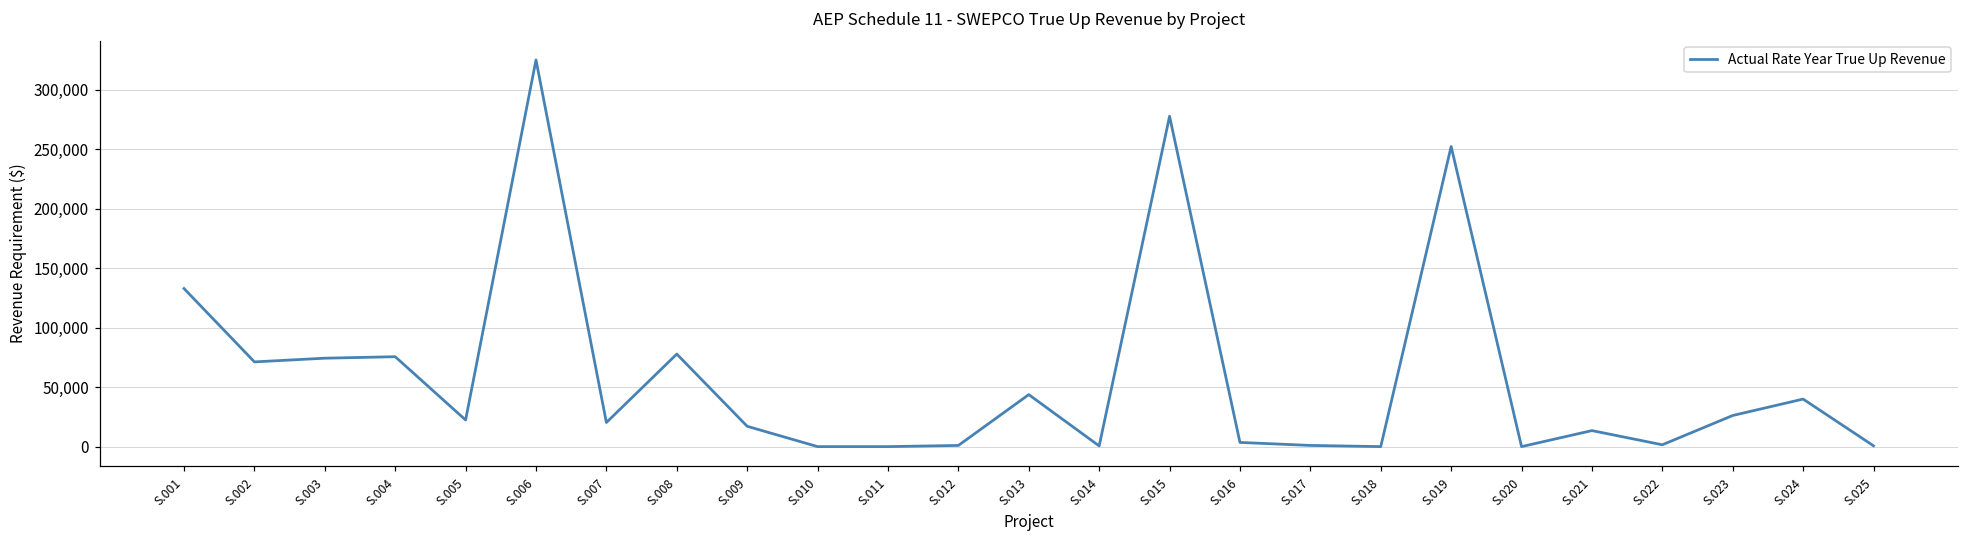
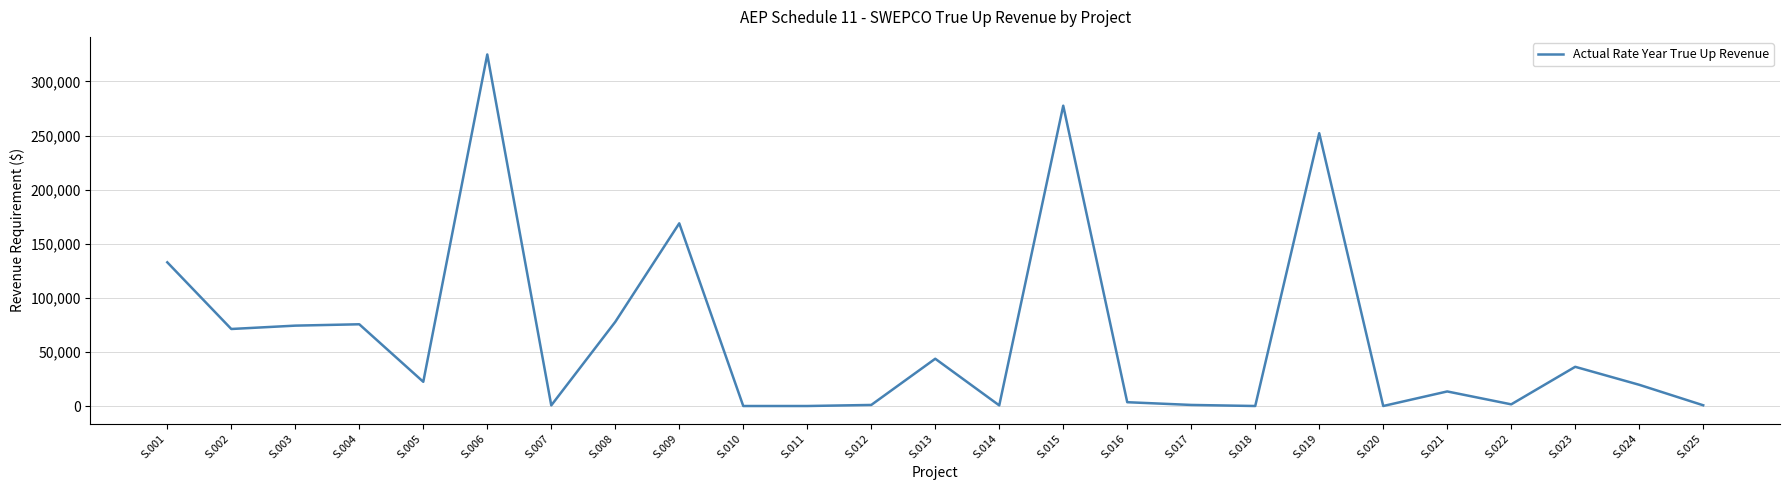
S.007: 20,000 -> 1,000
S.009: 17,000 -> 169,000
S.023: 26,000 -> 36,000
S.024: 40,000 -> 20,000
